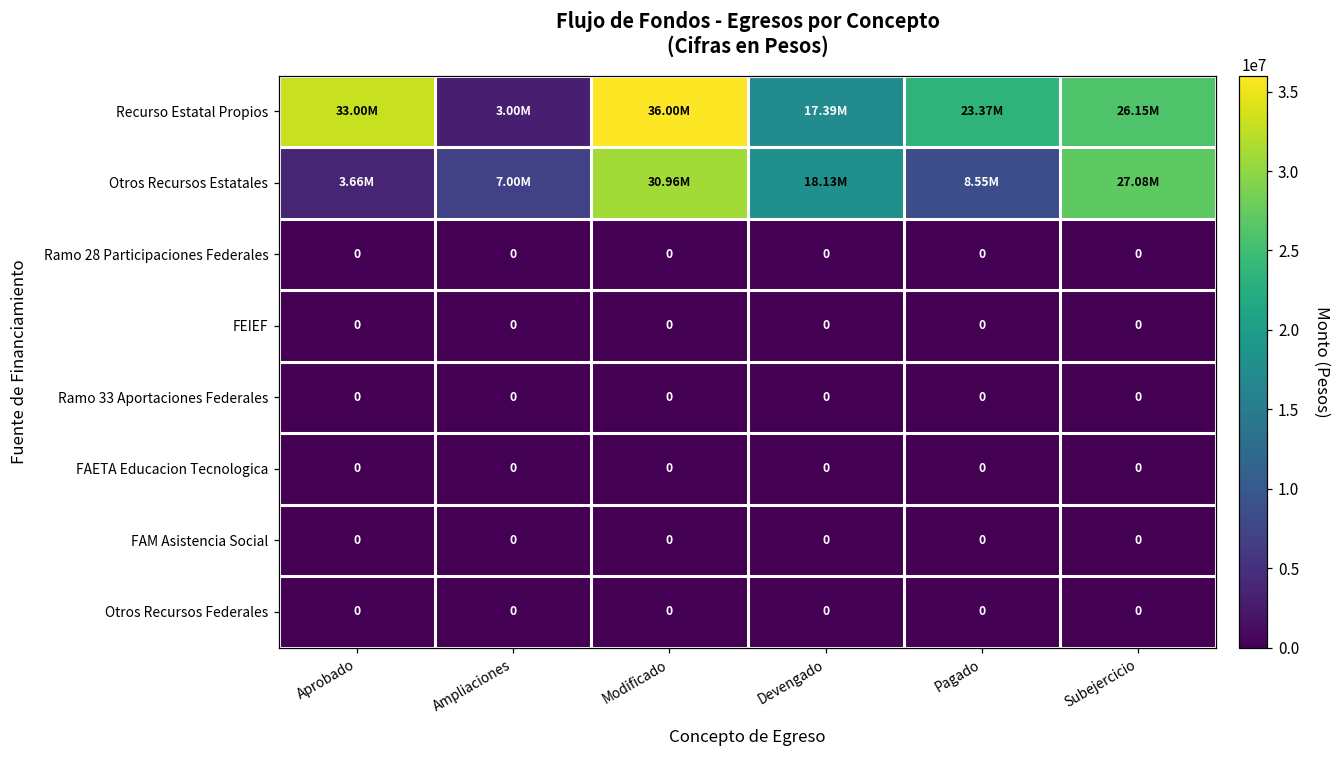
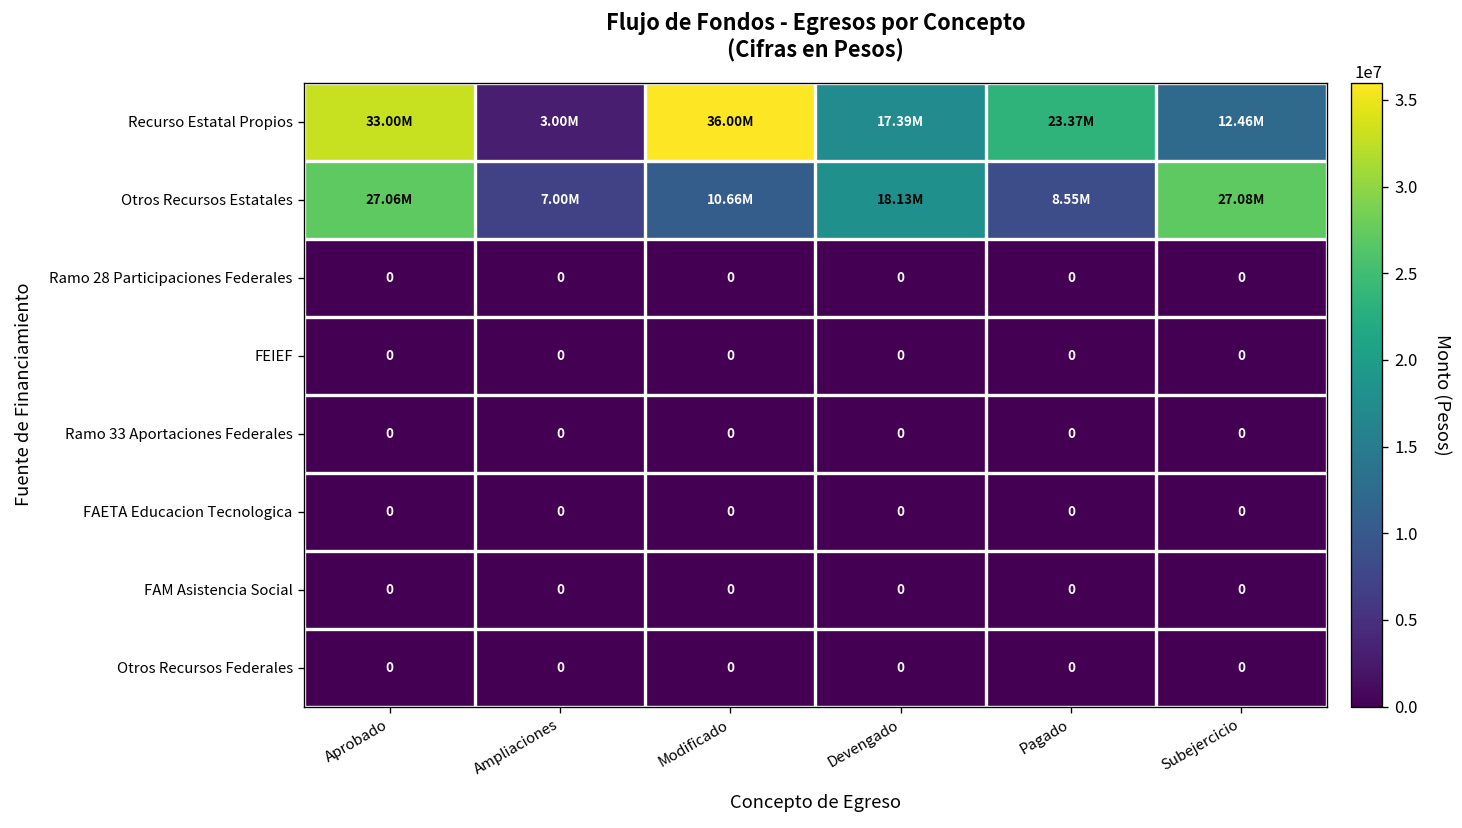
Recurso Estatal Propios, Subejercicio: 26.15M -> 12.46M
Otros Recursos Estatales, Aprobado: 3.66M -> 27.06M
Otros Recursos Estatales, Modificado: 30.96M -> 10.66M
